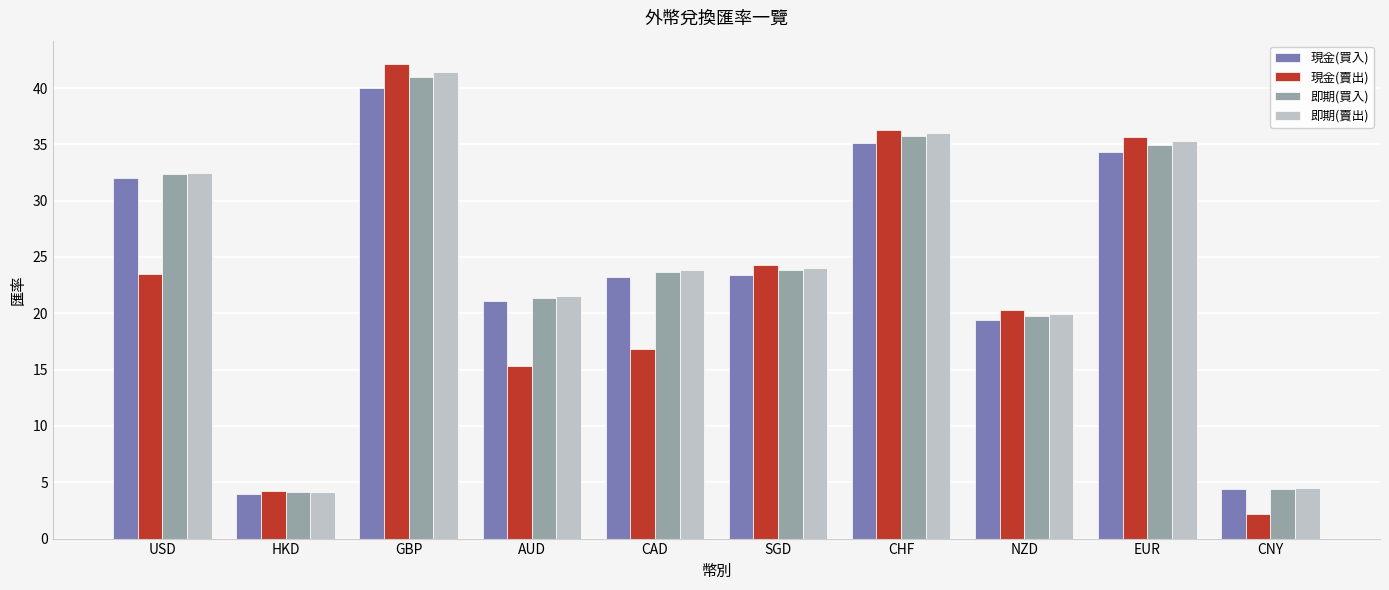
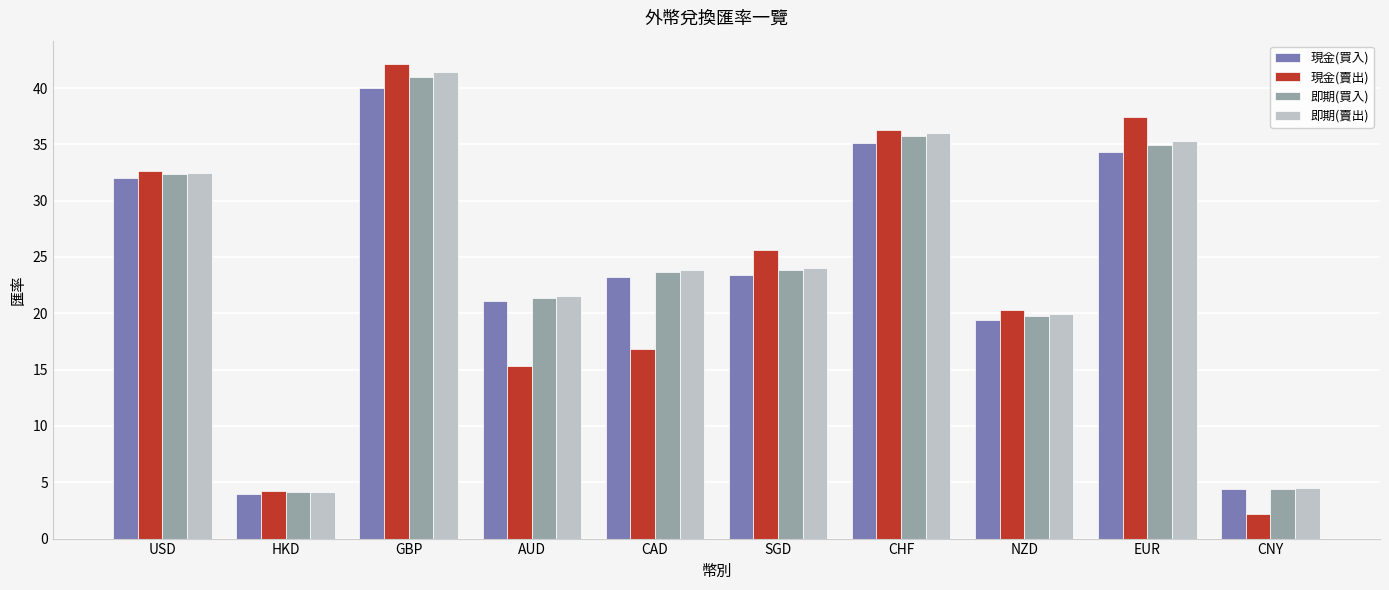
現金(賣出), USD: 23.4 -> 32.7
現金(賣出), SGD: 24.3 -> 25.6
現金(賣出), EUR: 35.6 -> 37.4
